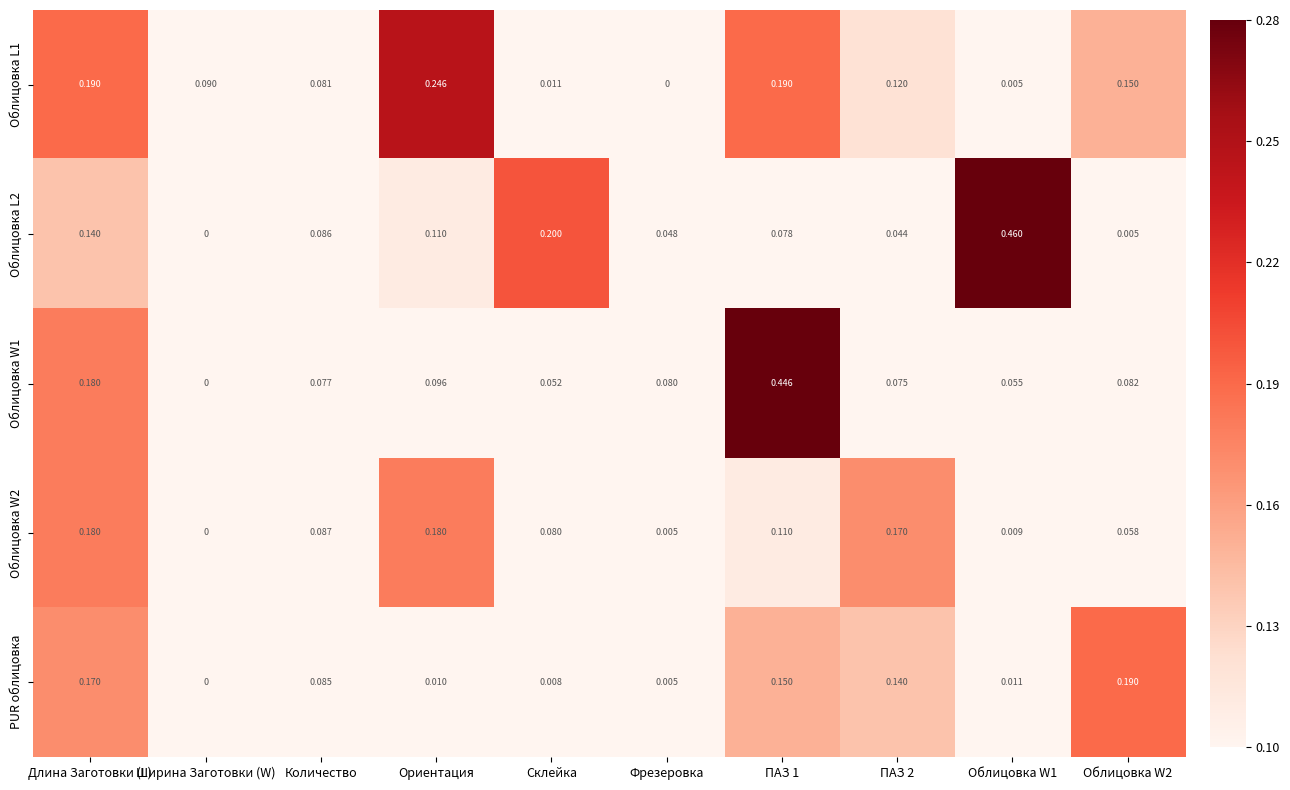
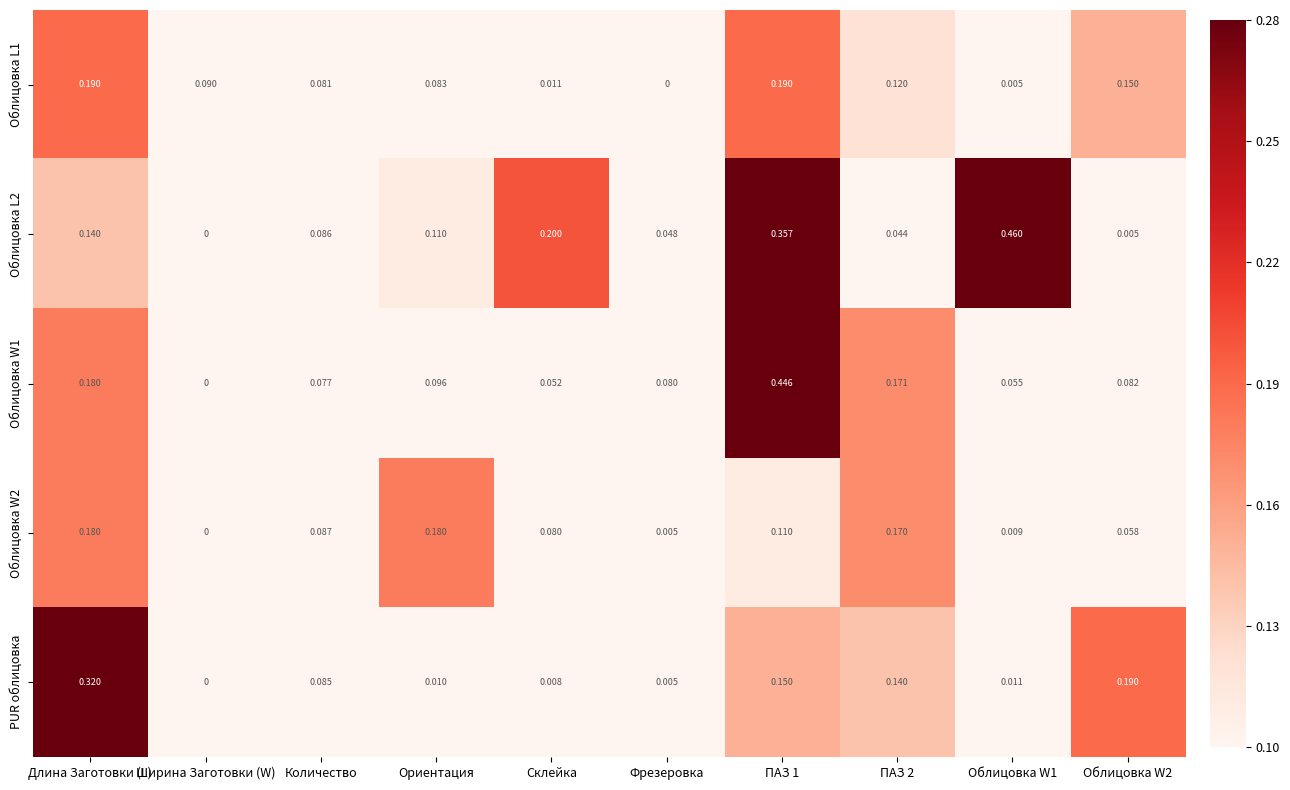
Облицовка L1, Ориентация: 0.246 -> 0.083
Облицовка L2, ПАЗ 1: 0.078 -> 0.357
Облицовка W1, ПАЗ 2: 0.075 -> 0.171
PUR облицовка, Длина Заготовки (L): 0.170 -> 0.320
